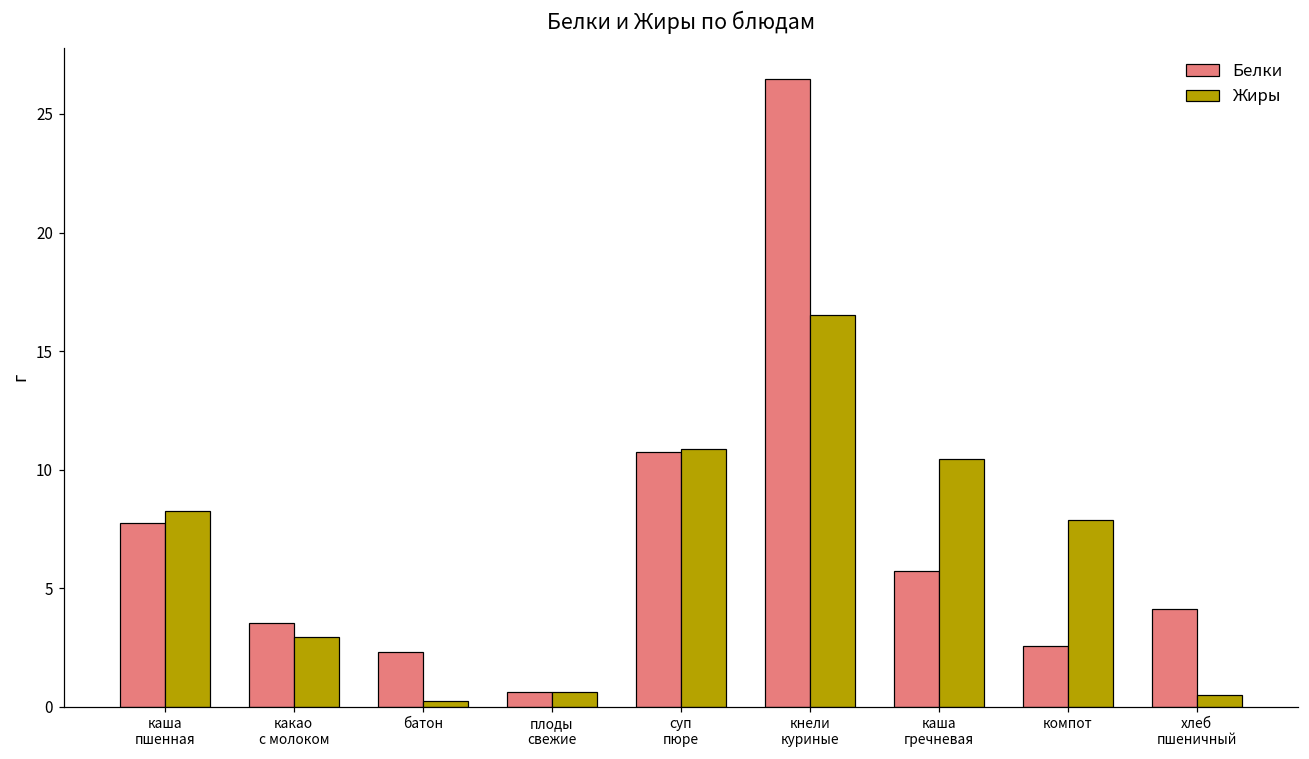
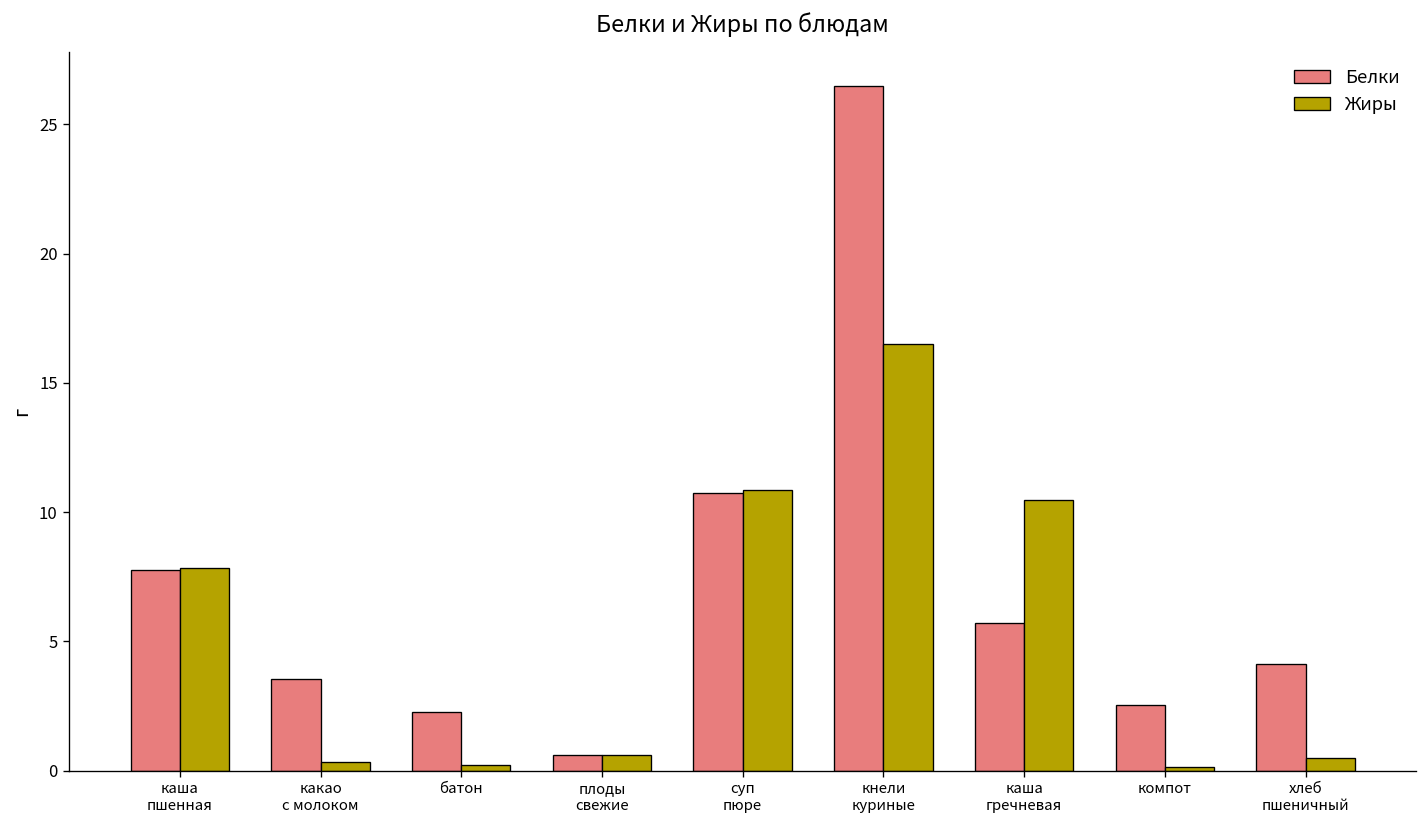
Жиры, каша пшенная: 8.3 -> 7.9
Жиры, какао с молоком: 3.0 -> 0.3
Жиры, компот: 7.9 -> 0.2
